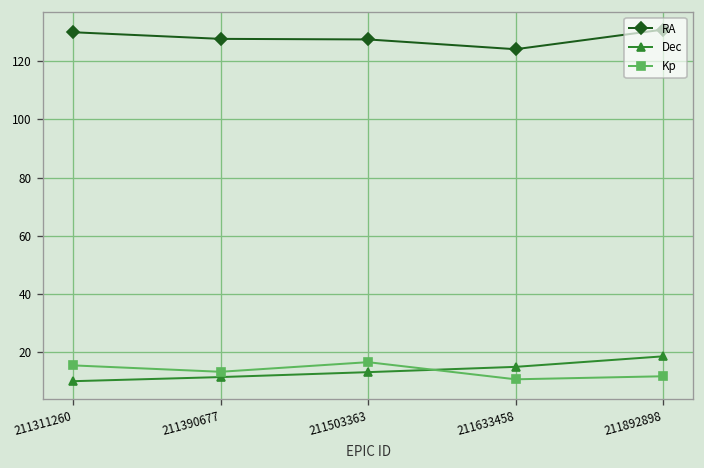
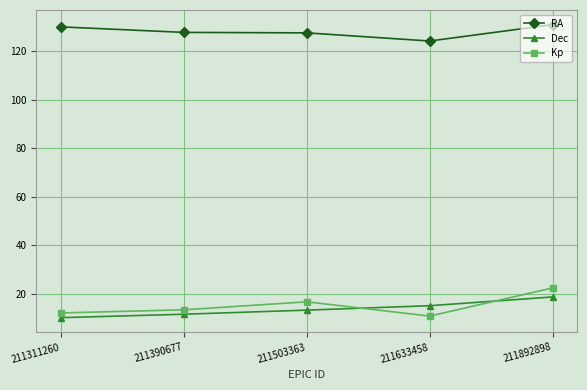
Kp, 211311260: 16 -> 12
Kp, 211892898: 12 -> 22
